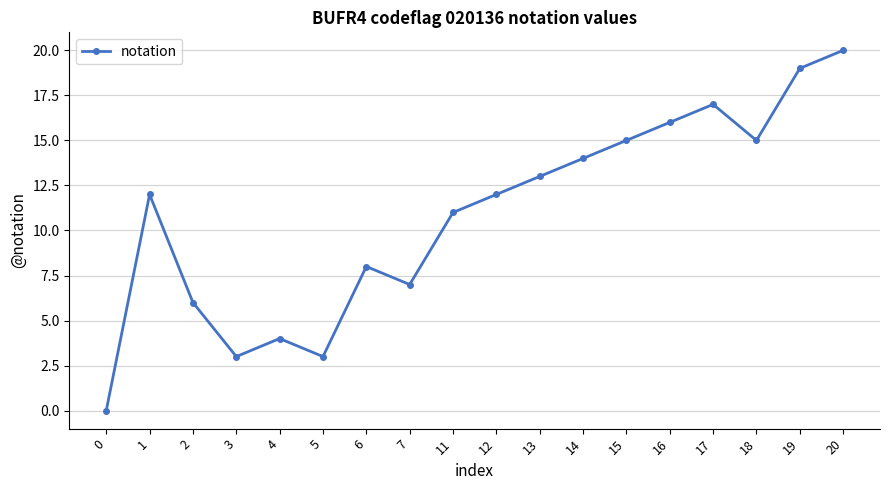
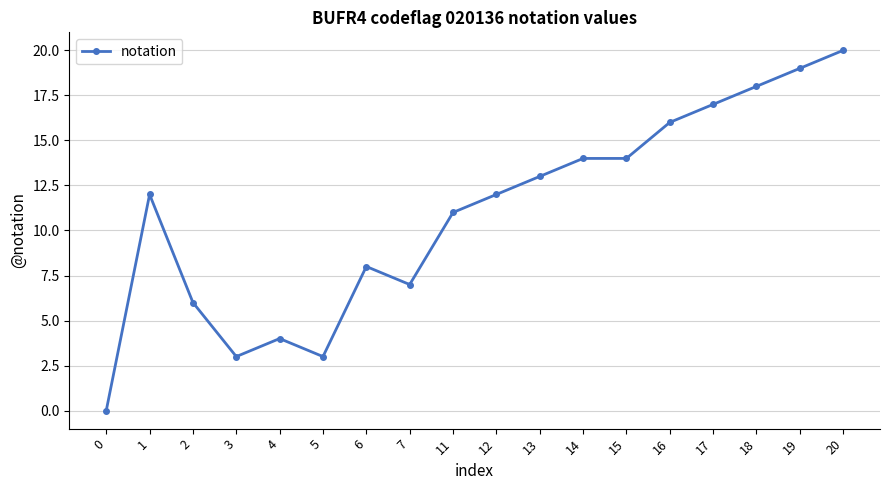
15: 15 -> 14
18: 15 -> 18
